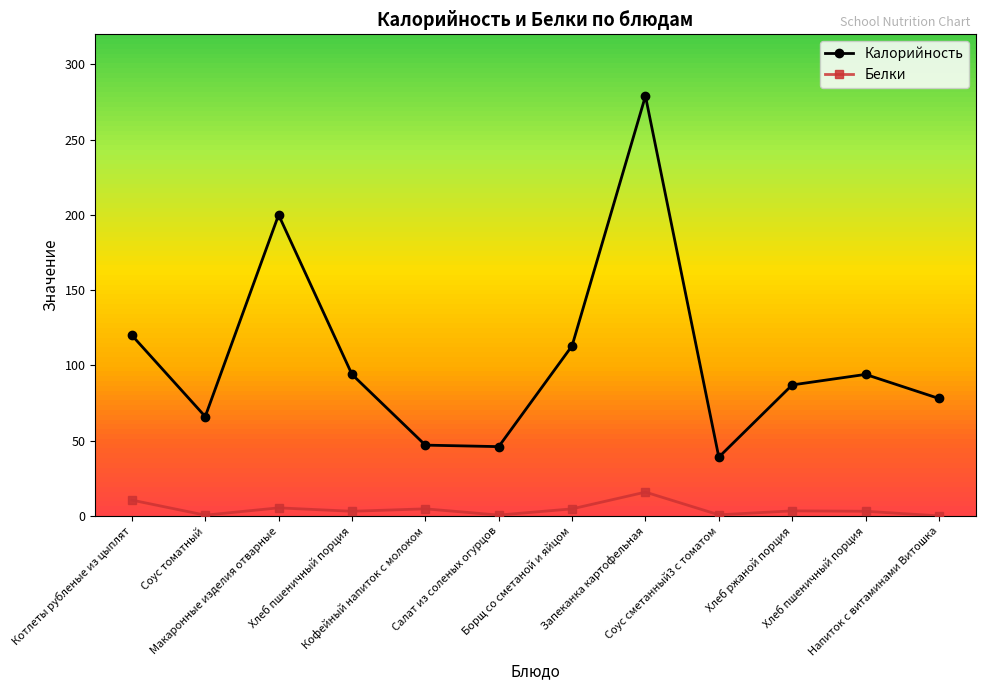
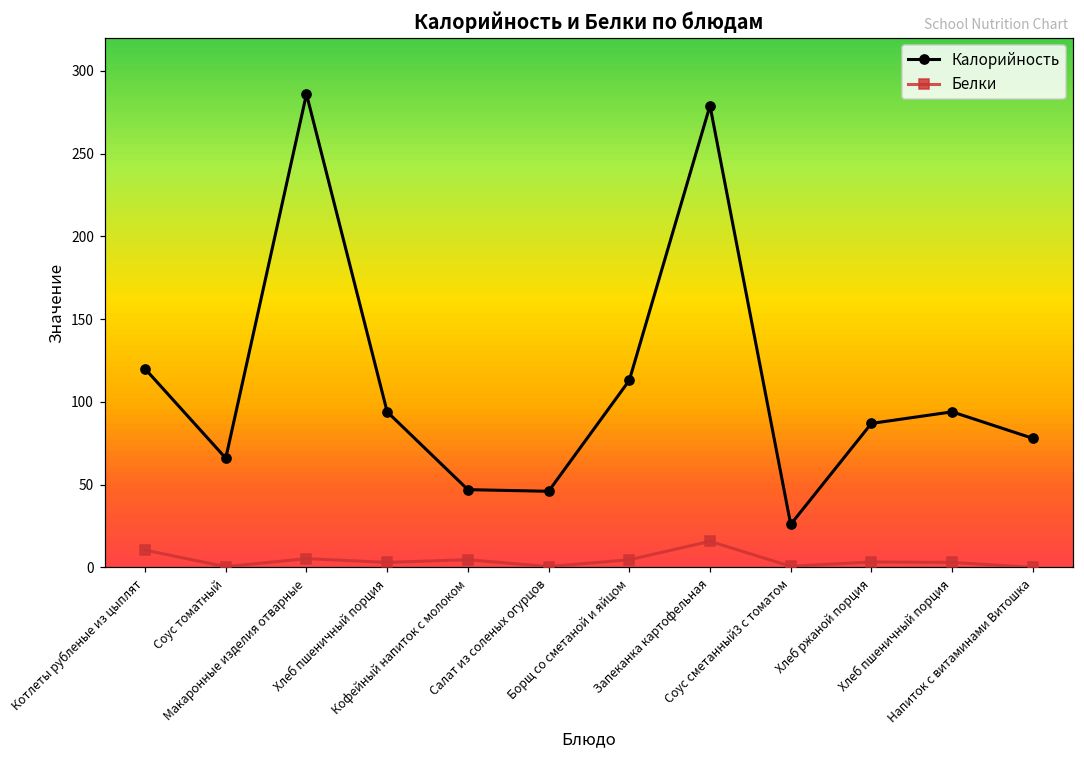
Калорийность, Макаронные изделия отварные: 200 -> 286
Калорийность, Соус сметанный3 с томатом: 39 -> 26
